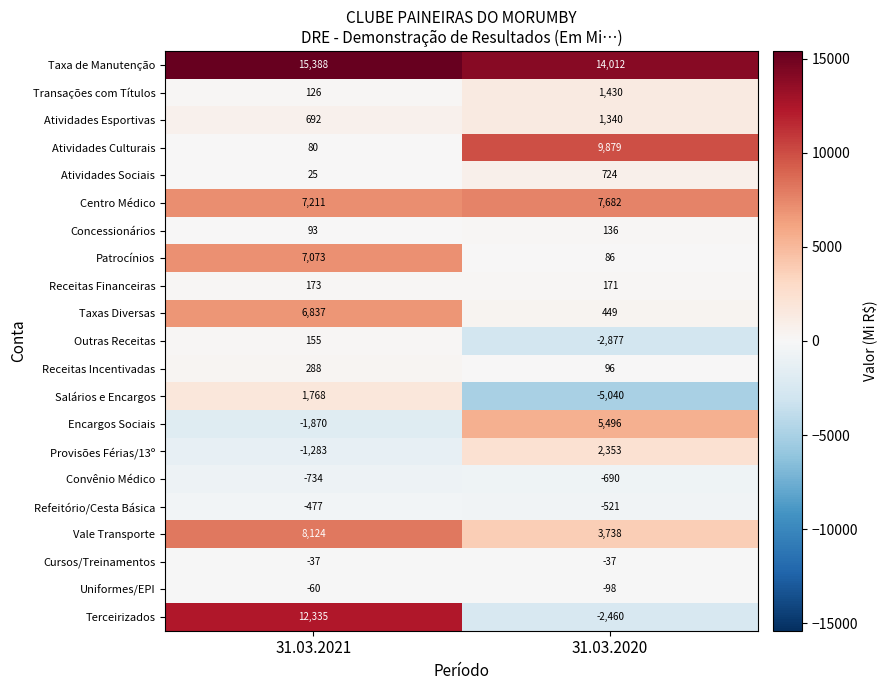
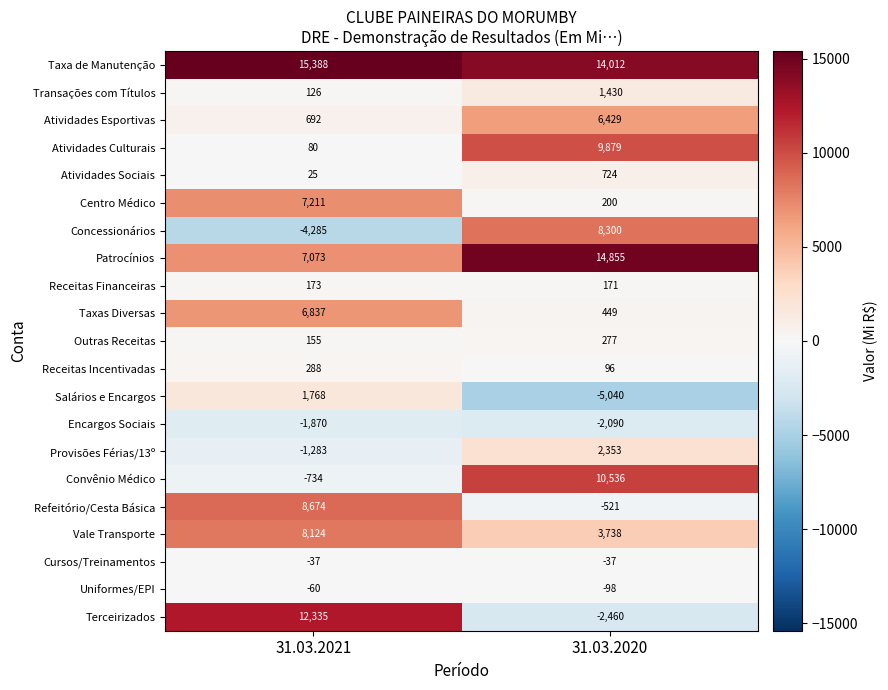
Atividades Esportivas, 31.03.2020: 1,340 -> 6,429
Centro Médico, 31.03.2020: 7,682 -> 200
Concessionários, 31.03.2021: 93 -> -4,285
Concessionários, 31.03.2020: 136 -> 8,300
Patrocínios, 31.03.2020: 86 -> 14,855
Outras Receitas, 31.03.2020: -2,877 -> 277
Encargos Sociais, 31.03.2020: 5,496 -> -2,090
Convênio Médico, 31.03.2020: -690 -> 10,536
Refeitório/Cesta Básica, 31.03.2021: -477 -> 8,674
